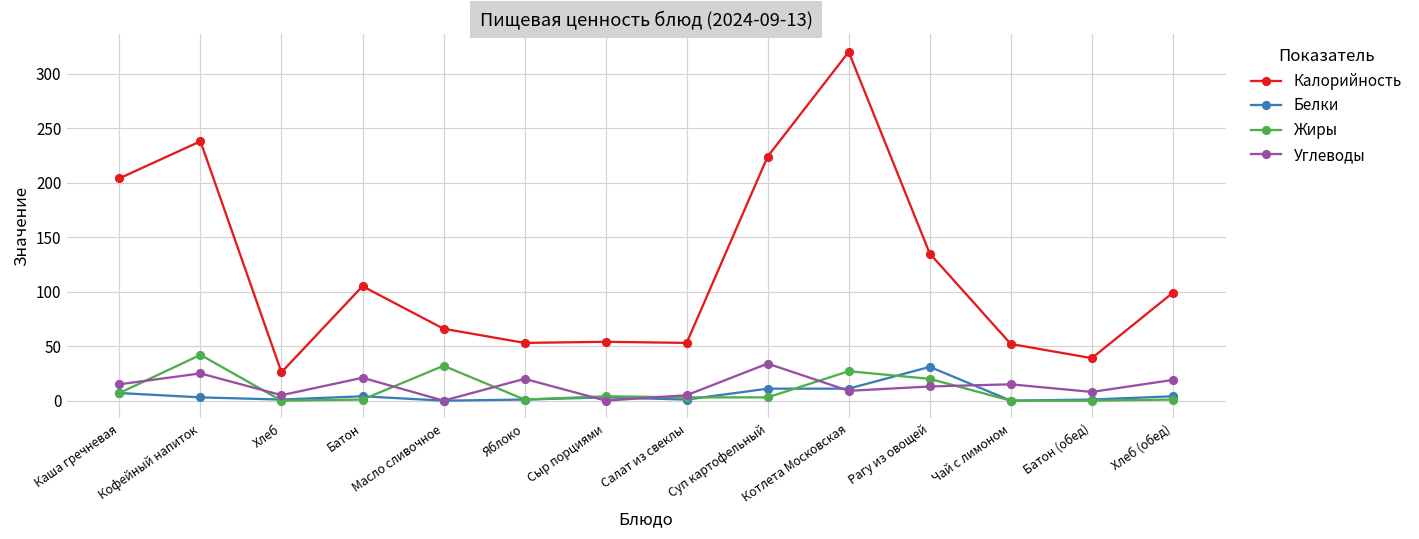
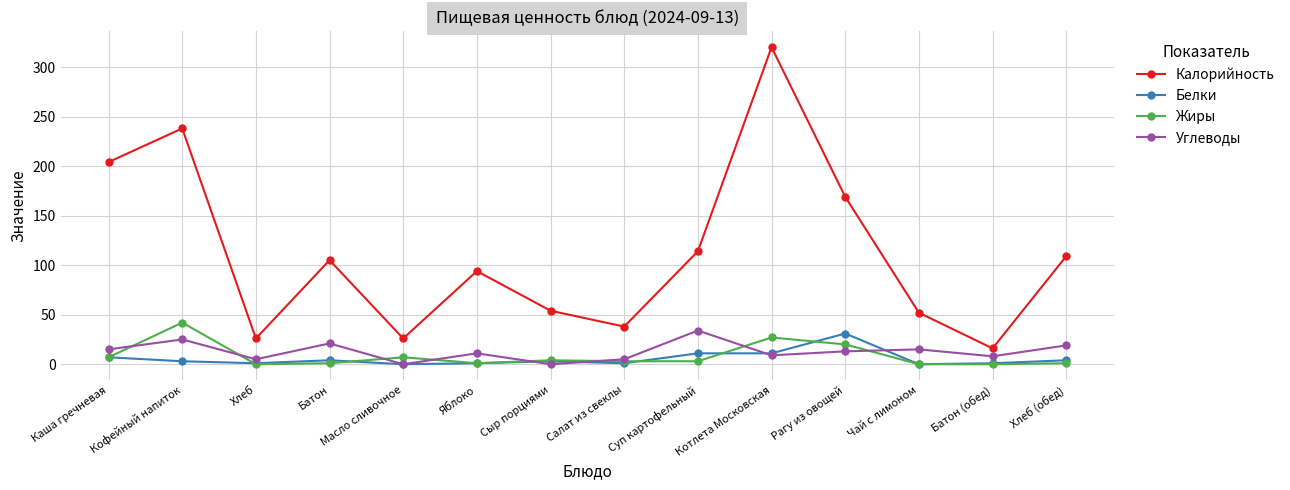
Калорийность, Масло сливочное: 70 -> 30
Жиры, Масло сливочное: 30 -> 10
Калорийность, Яблоко: 50 -> 90
Углеводы, Яблоко: 20 -> 10
Калорийность, Салат из свеклы: 50 -> 40
Калорийность, Суп картофельный: 220 -> 110
Калорийность, Рагу из овощей: 140 -> 170
Калорийность, Батон (обед): 40 -> 20
Калорийность, Хлеб (обед): 100 -> 110
